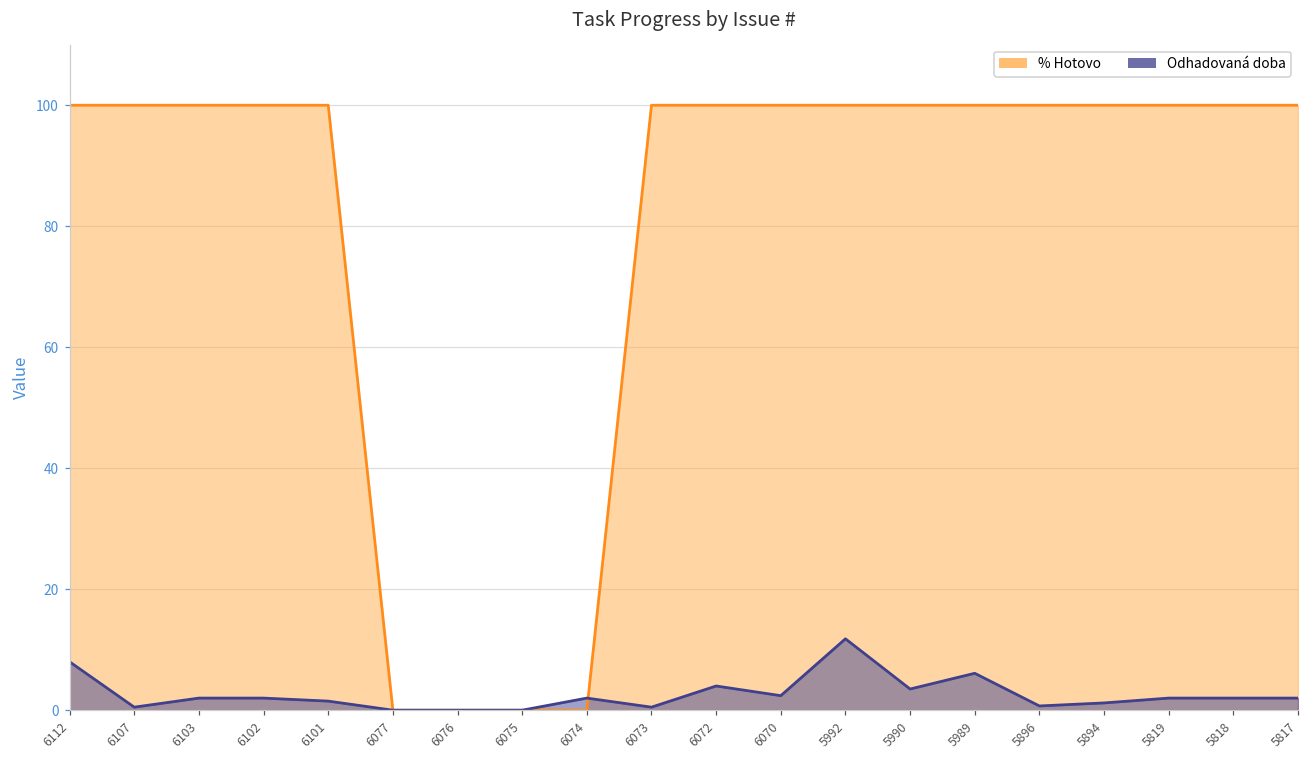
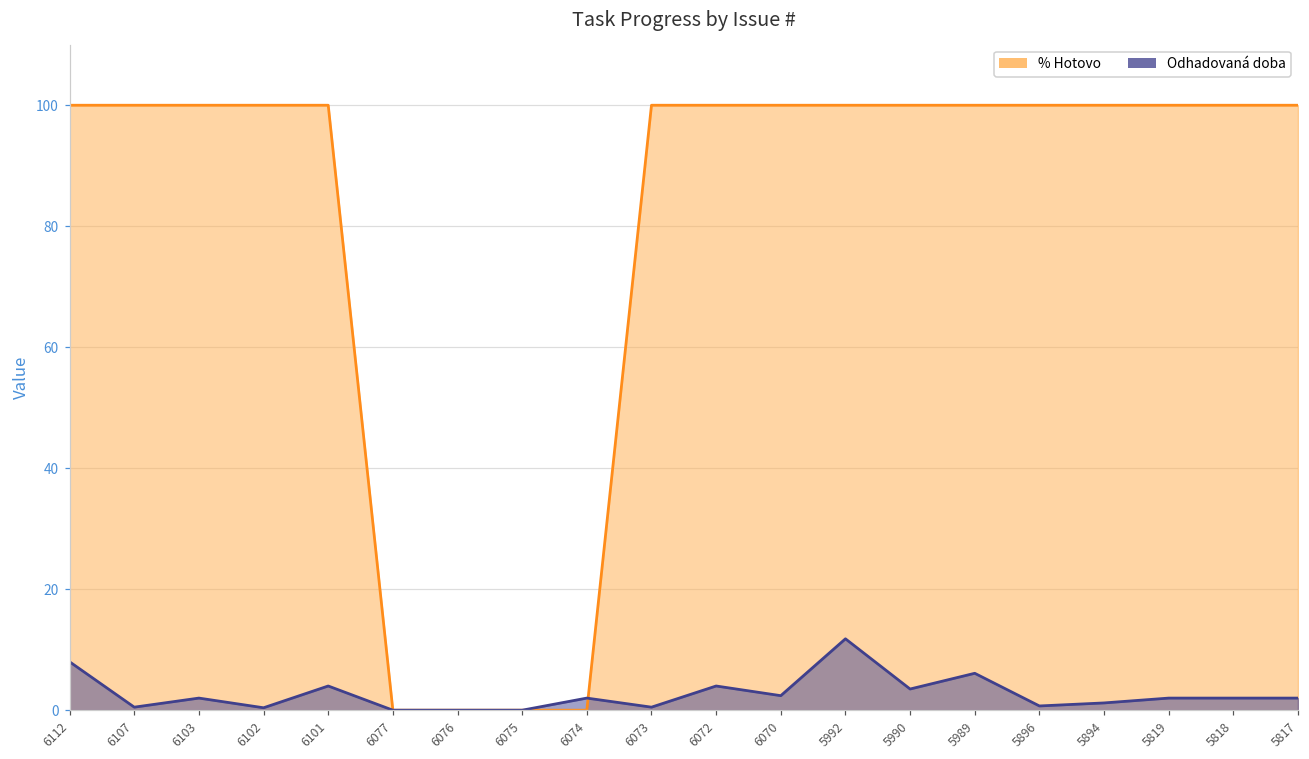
Odhadovaná doba, 6102: 2 -> 0
Odhadovaná doba, 6101: 2 -> 4
